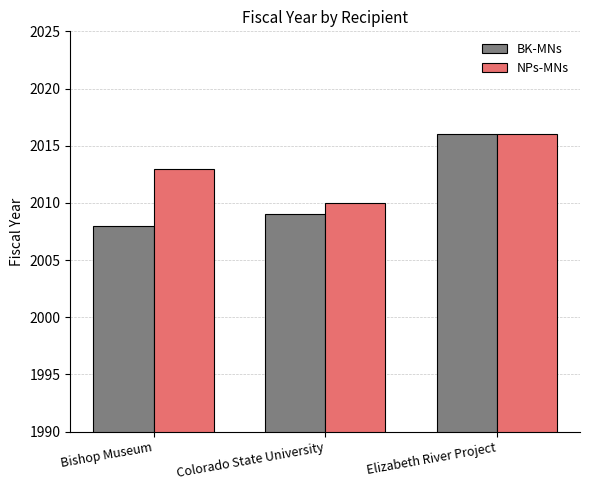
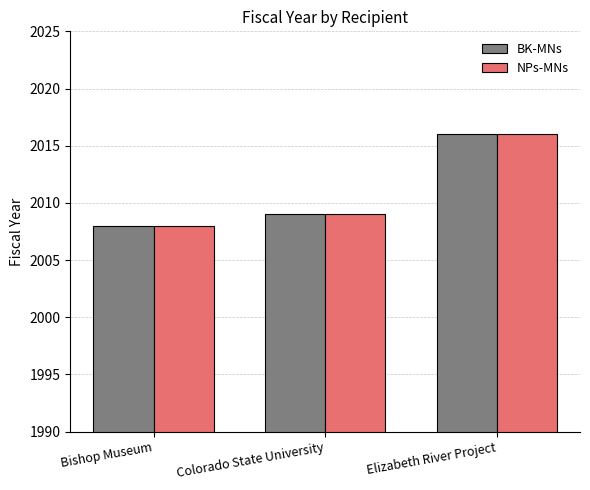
NPs-MNs, Bishop Museum: 2013 -> 2008
NPs-MNs, Colorado State University: 2010 -> 2009
